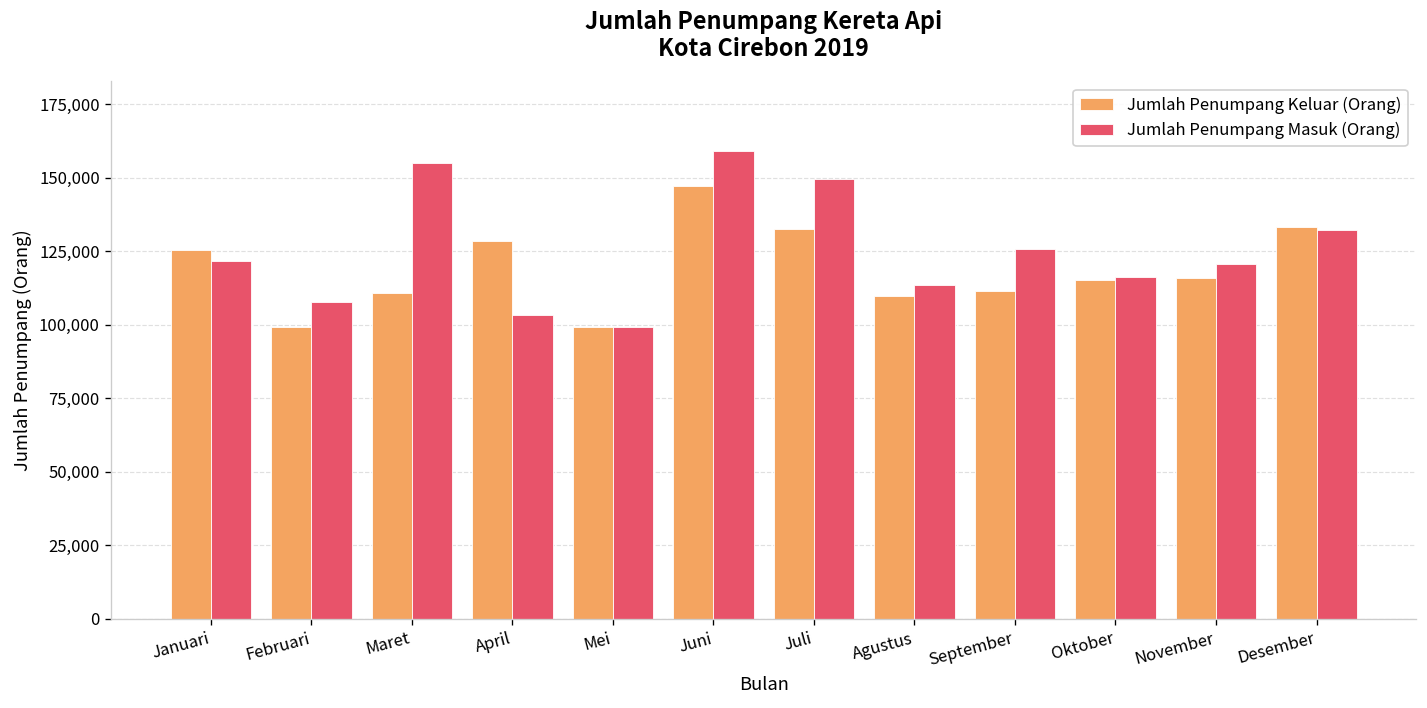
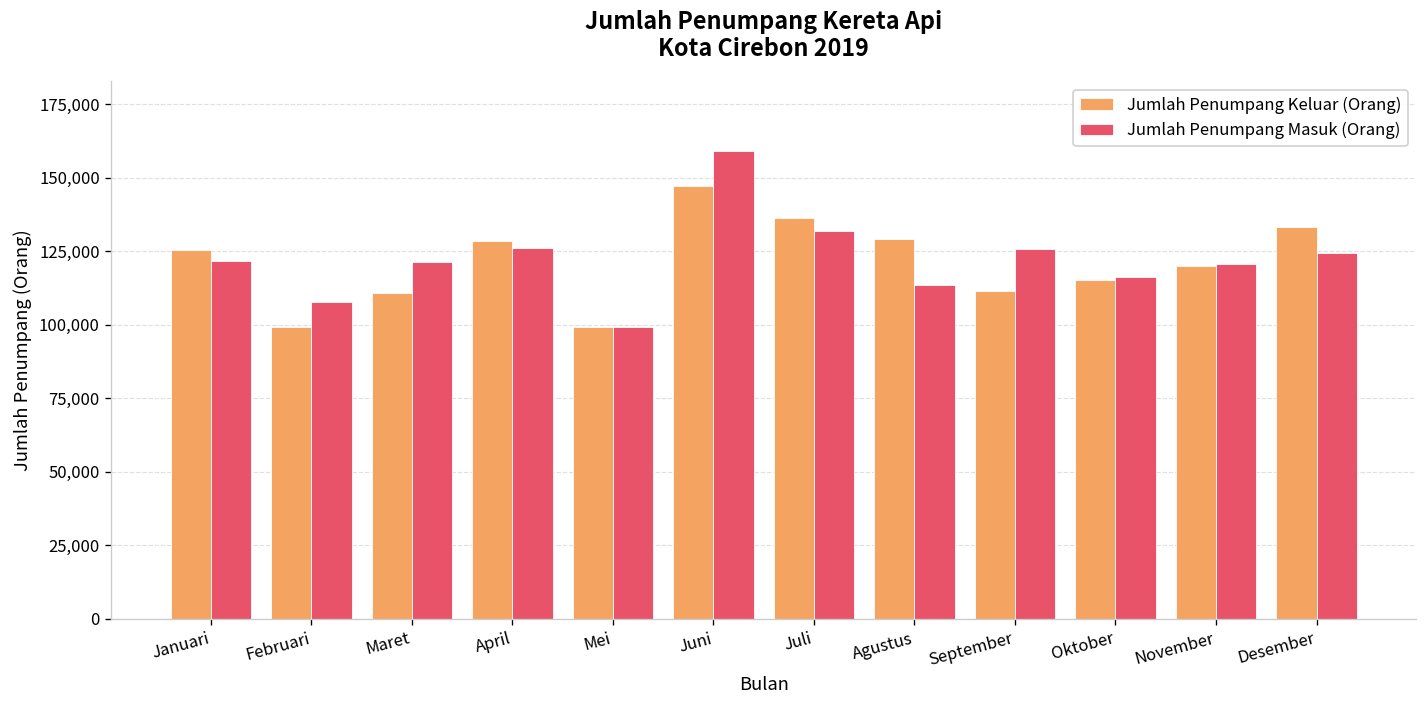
Jumlah Penumpang Masuk (Orang), Maret: 155,000 -> 121,000
Jumlah Penumpang Masuk (Orang), April: 103,000 -> 126,000
Jumlah Penumpang Keluar (Orang), Juli: 133,000 -> 136,000
Jumlah Penumpang Masuk (Orang), Juli: 149,000 -> 132,000
Jumlah Penumpang Keluar (Orang), Agustus: 110,000 -> 129,000
Jumlah Penumpang Keluar (Orang), November: 116,000 -> 120,000
Jumlah Penumpang Masuk (Orang), Desember: 132,000 -> 124,000
